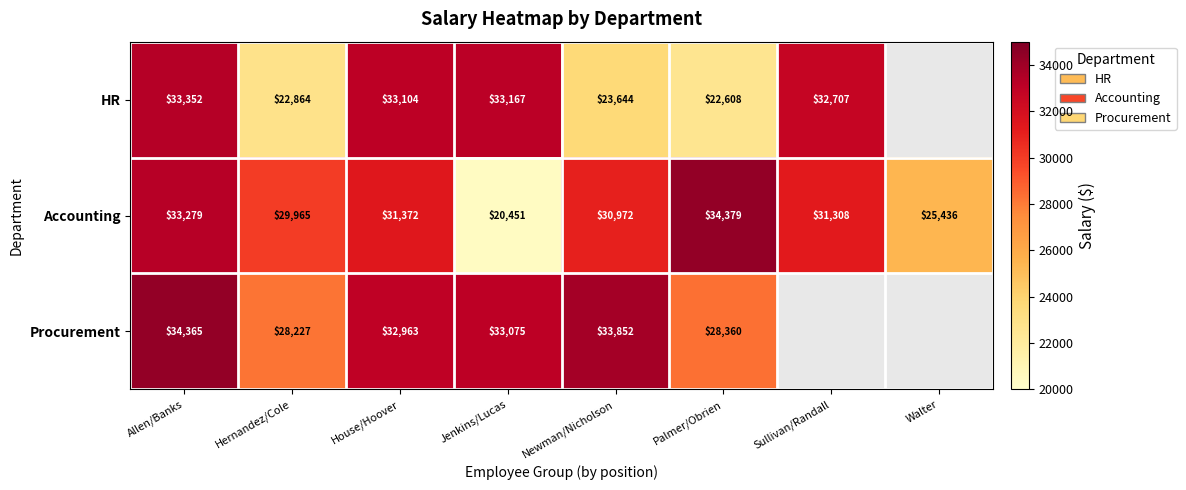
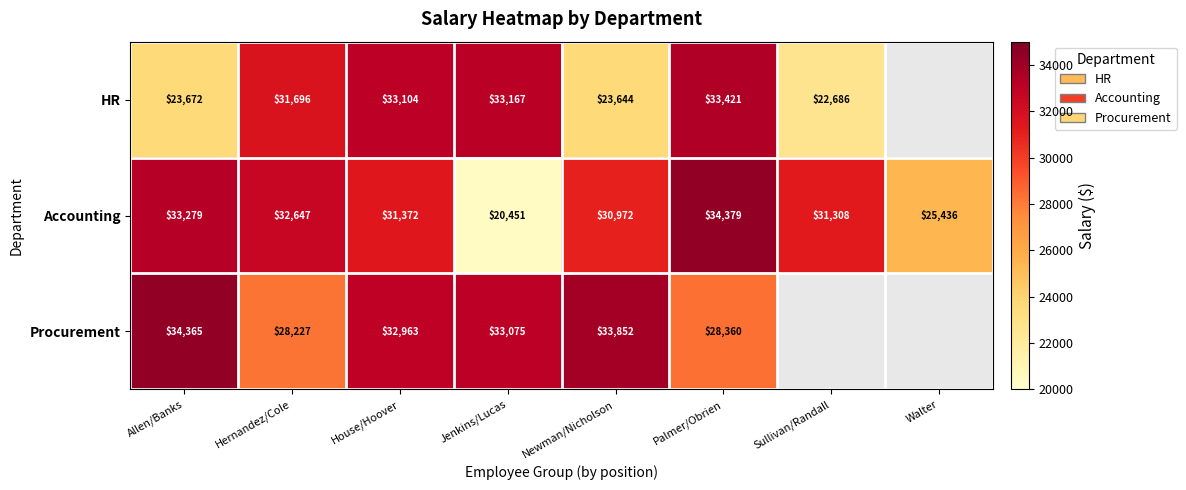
HR, Allen/Banks: $33,352 -> $23,672
HR, Hernandez/Cole: $22,864 -> $31,696
HR, Palmer/Obrien: $22,608 -> $33,421
HR, Sullivan/Randall: $32,707 -> $22,686
Accounting, Hernandez/Cole: $29,965 -> $32,647
